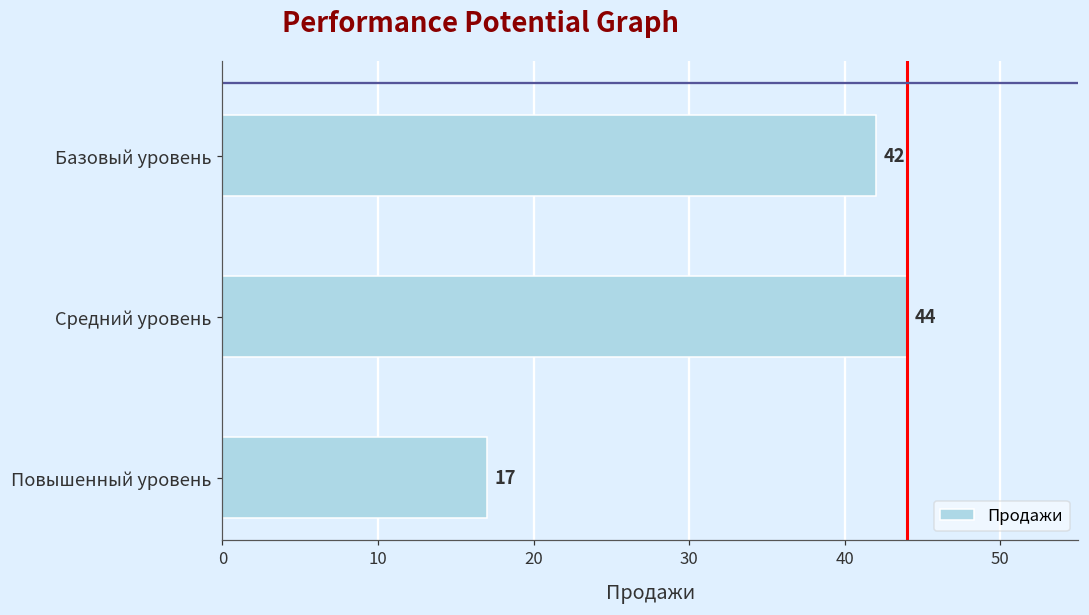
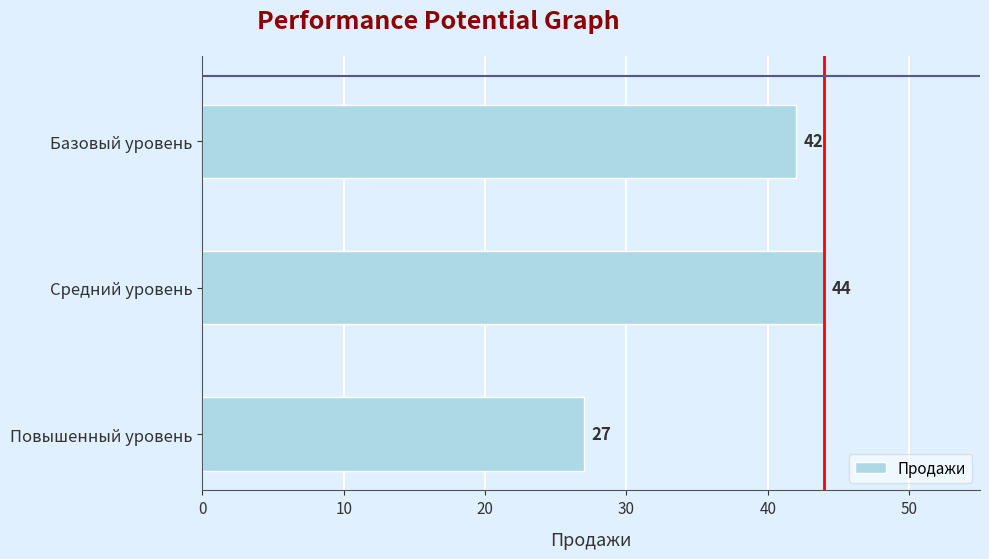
Повышенный уровень: 17 -> 27
